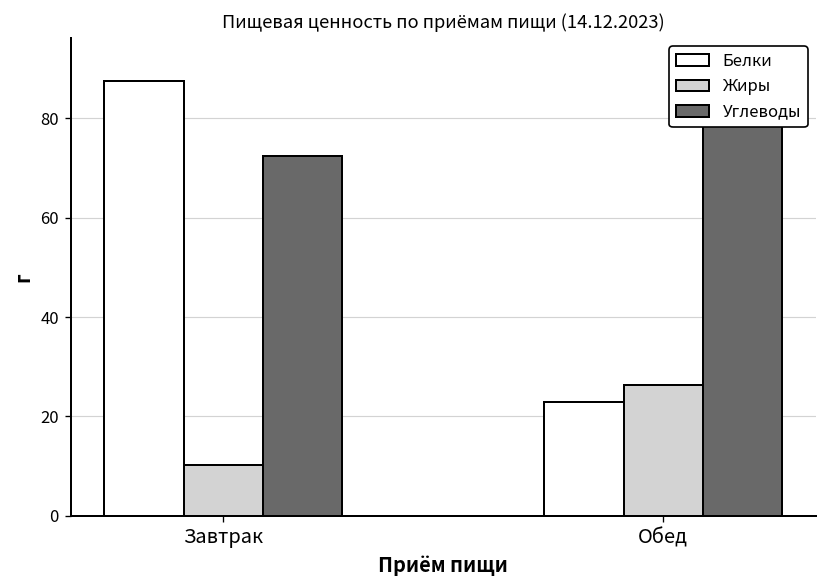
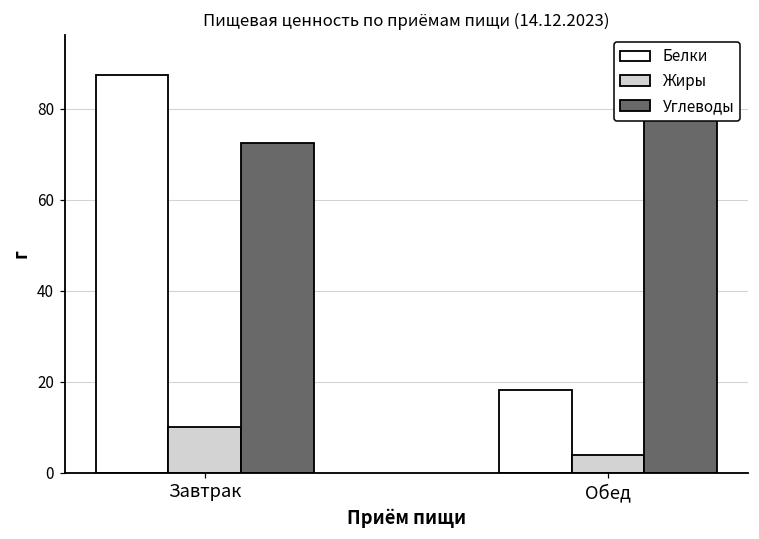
Белки, Обед: 23 -> 18
Жиры, Обед: 26 -> 4
